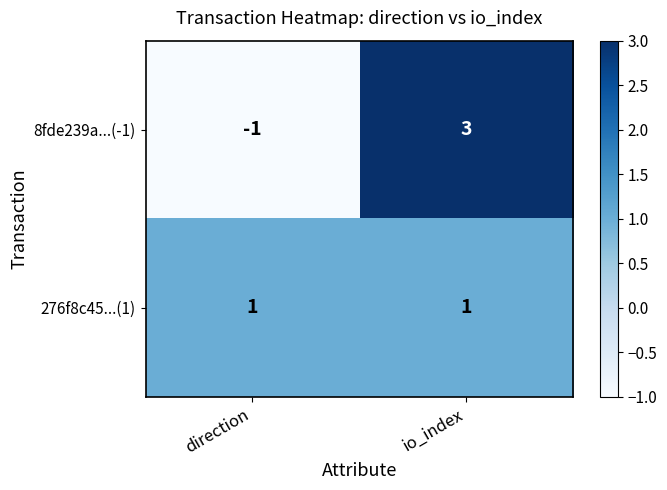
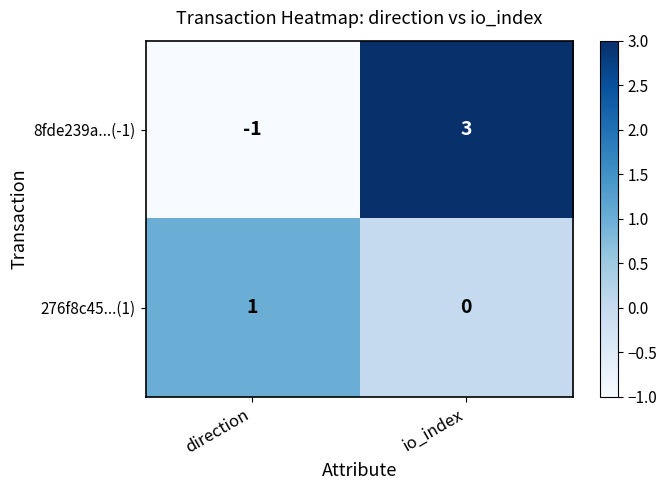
276f8c45...(1), io_index: 1 -> 0
